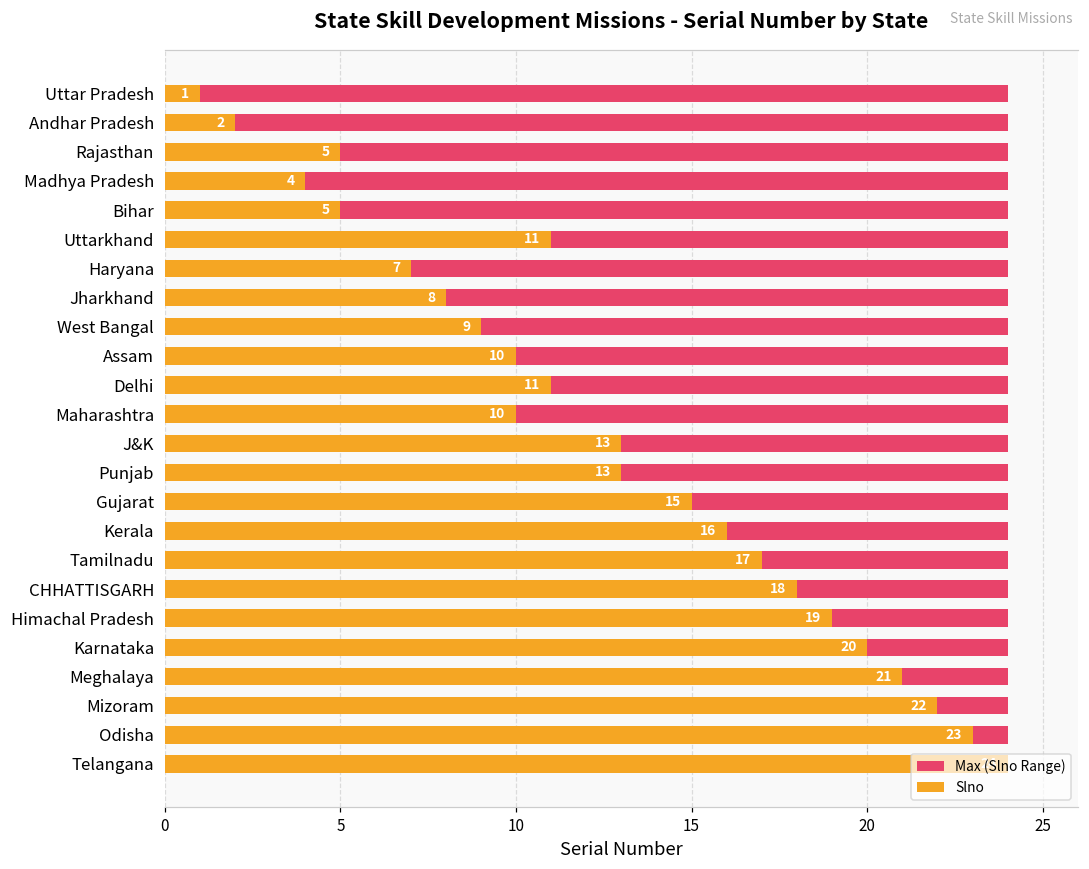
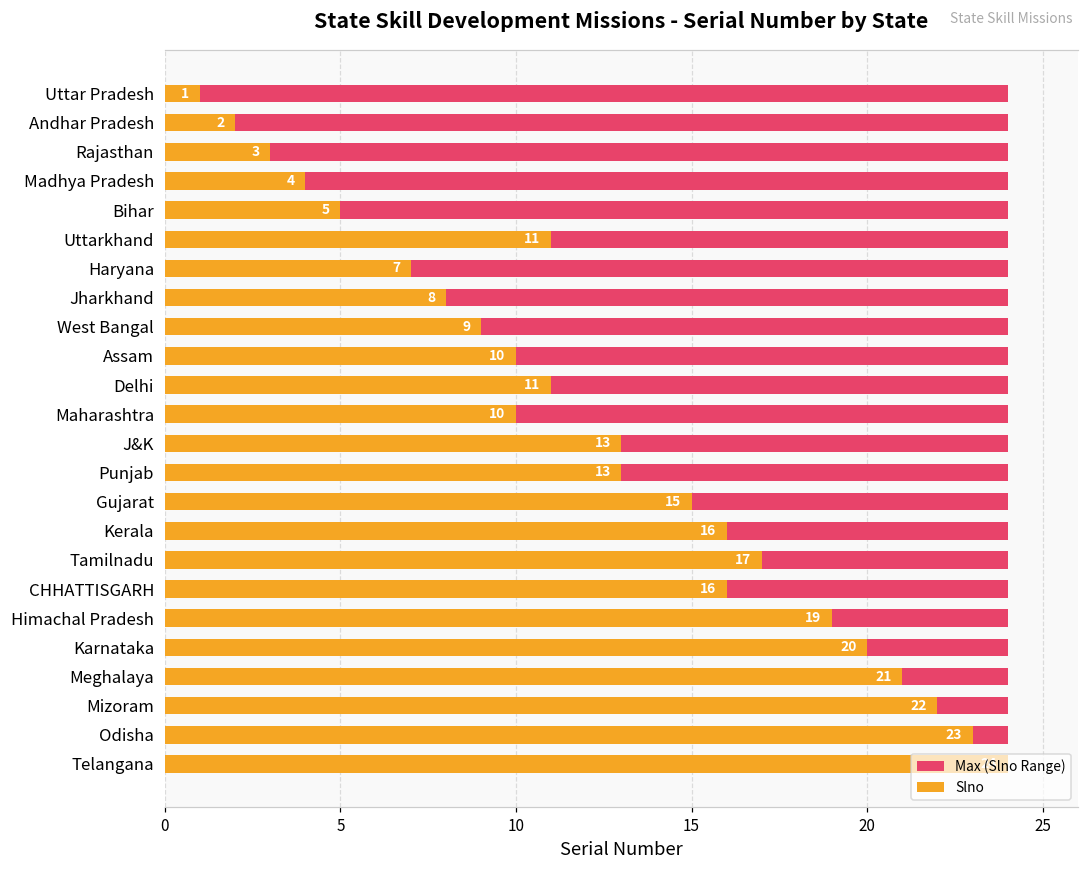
Slno, Rajasthan: 5 -> 3
Slno, CHHATTISGARH: 18 -> 16
